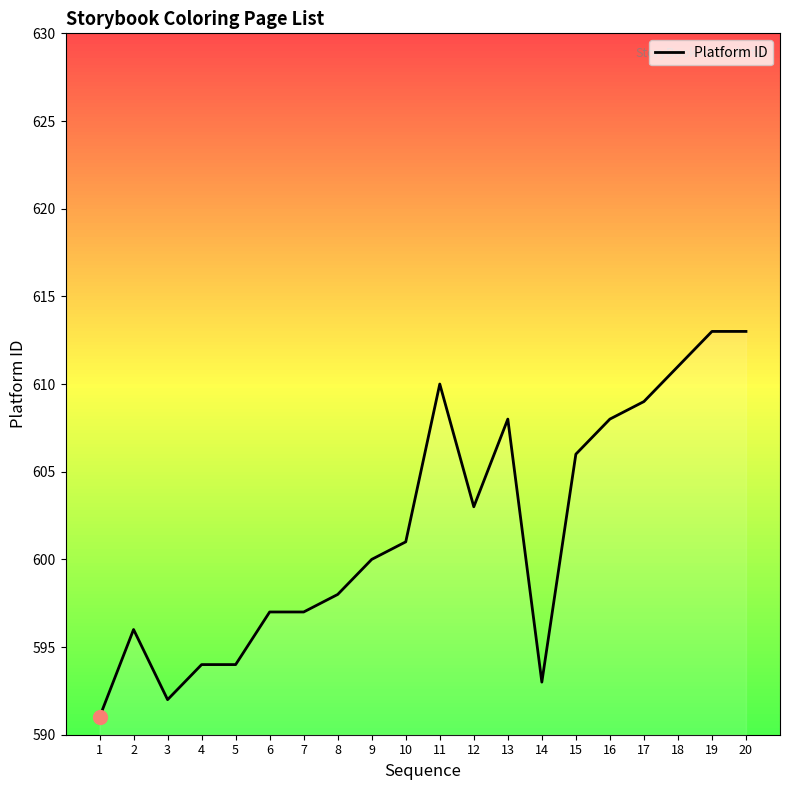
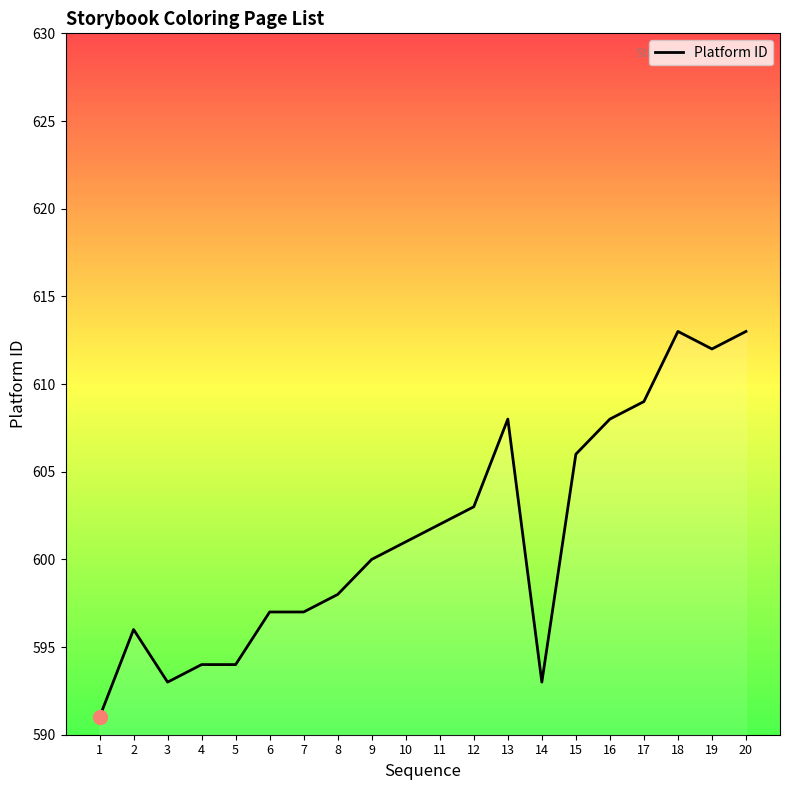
Platform ID, 3: 592 -> 593
Platform ID, 11: 610 -> 602
Platform ID, 18: 611 -> 613
Platform ID, 19: 613 -> 612
